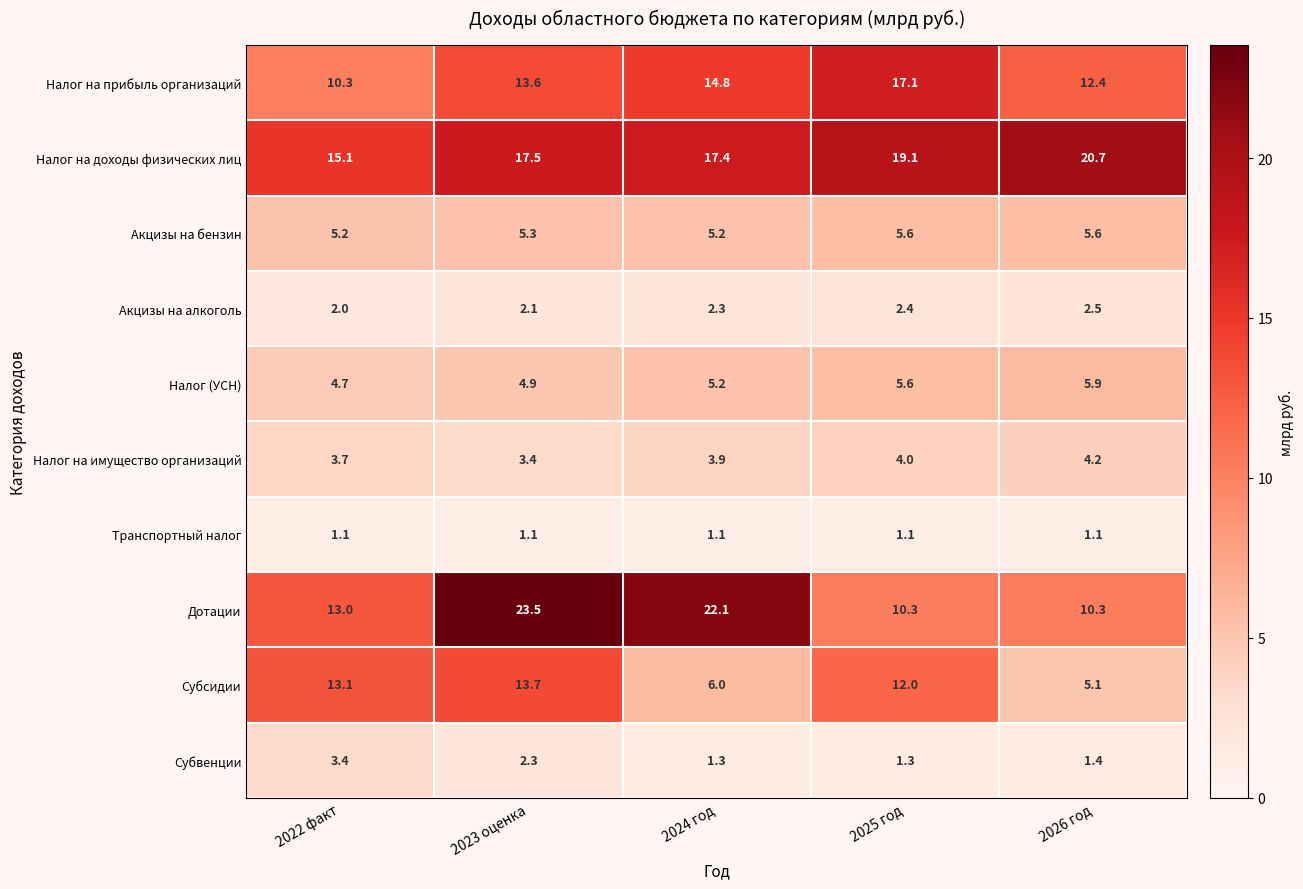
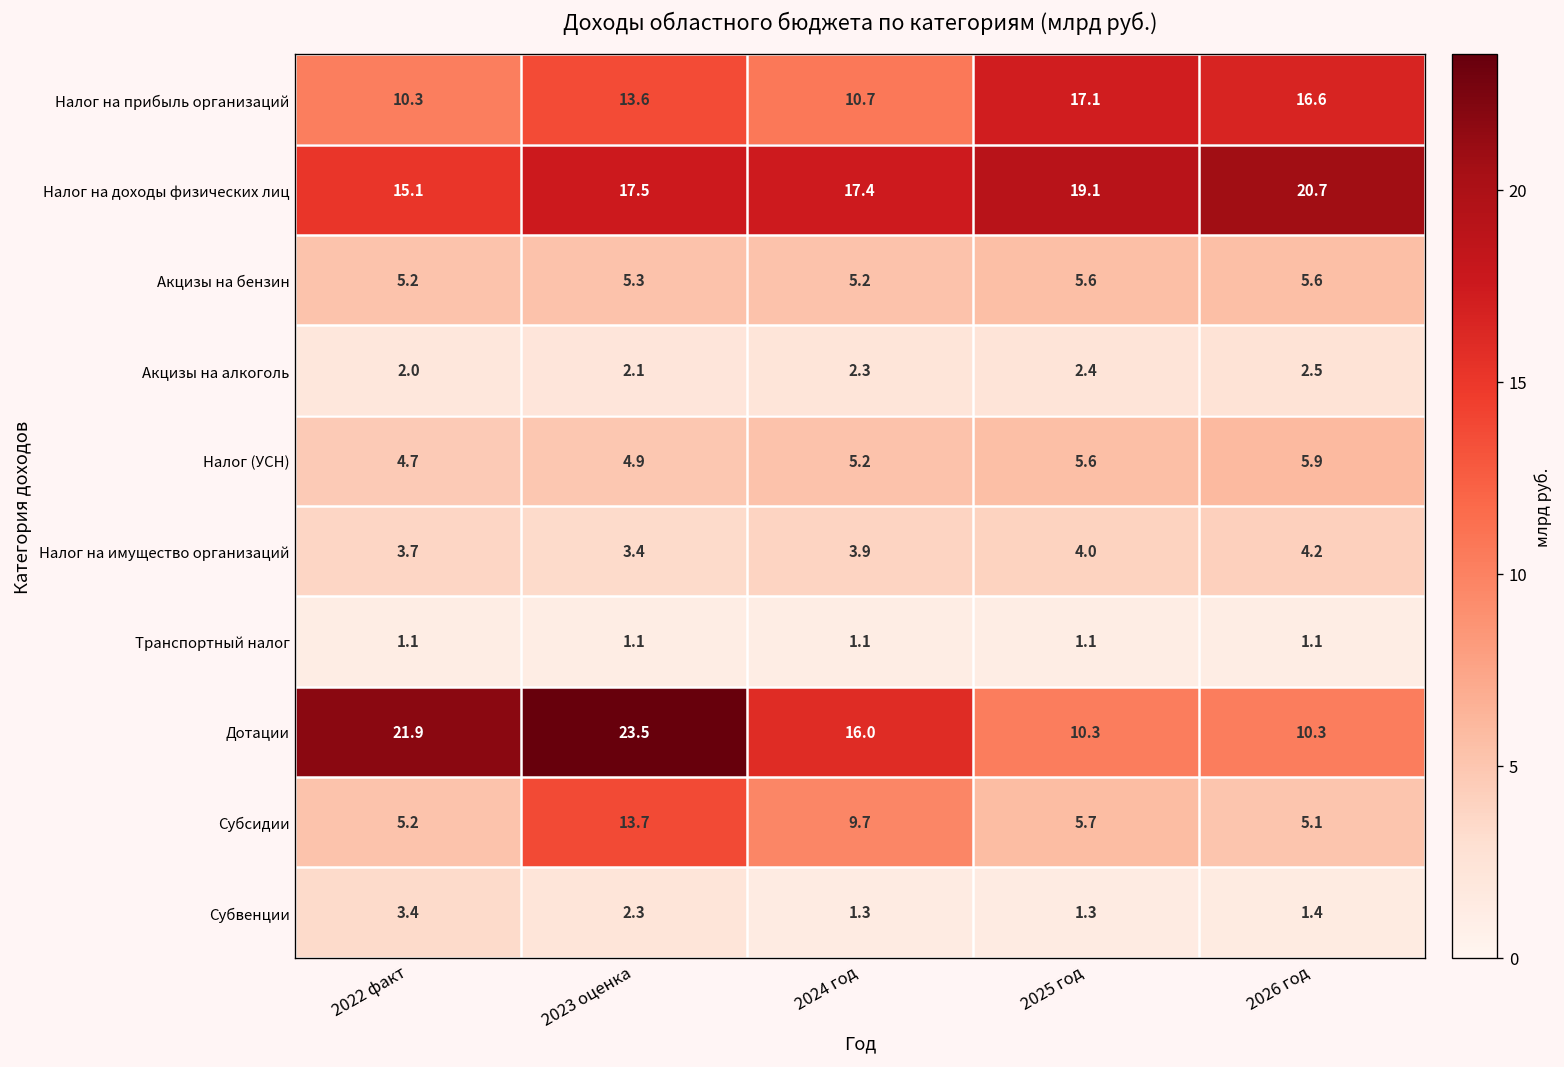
Налог на прибыль организаций, 2024 год: 14.8 -> 10.7
Налог на прибыль организаций, 2026 год: 12.4 -> 16.6
Дотации, 2022 факт: 13.0 -> 21.9
Дотации, 2024 год: 22.1 -> 16.0
Субсидии, 2022 факт: 13.1 -> 5.2
Субсидии, 2024 год: 6.0 -> 9.7
Субсидии, 2025 год: 12.0 -> 5.7
